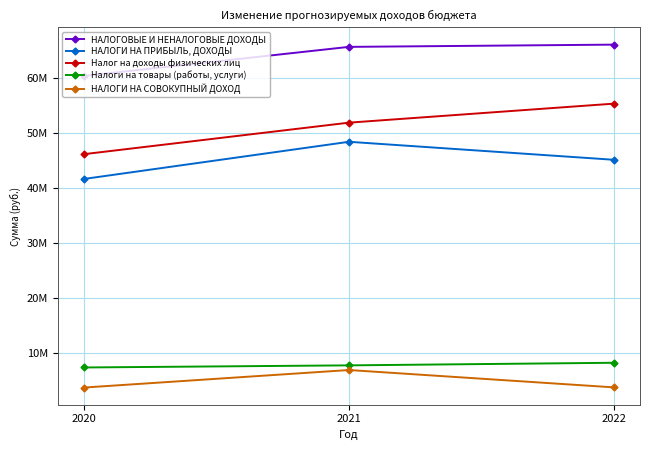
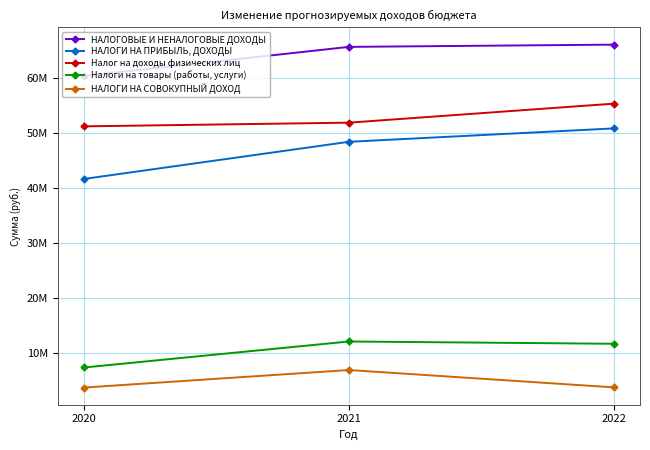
Налог на доходы физических лиц, 2020: 46000000 -> 51000000
Налоги на товары (работы, услуги), 2021: 8000000 -> 12000000
НАЛОГИ НА ПРИБЫЛЬ, ДОХОДЫ, 2022: 45000000 -> 51000000
Налоги на товары (работы, услуги), 2022: 8000000 -> 12000000
